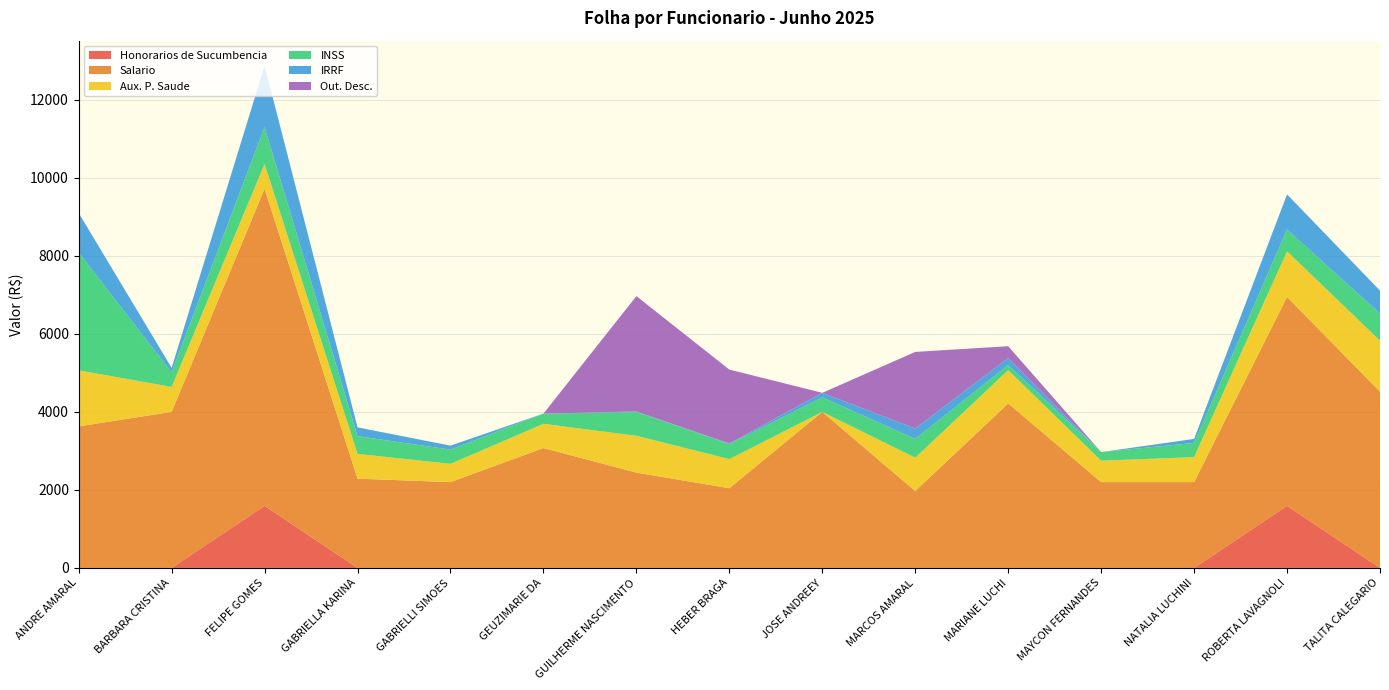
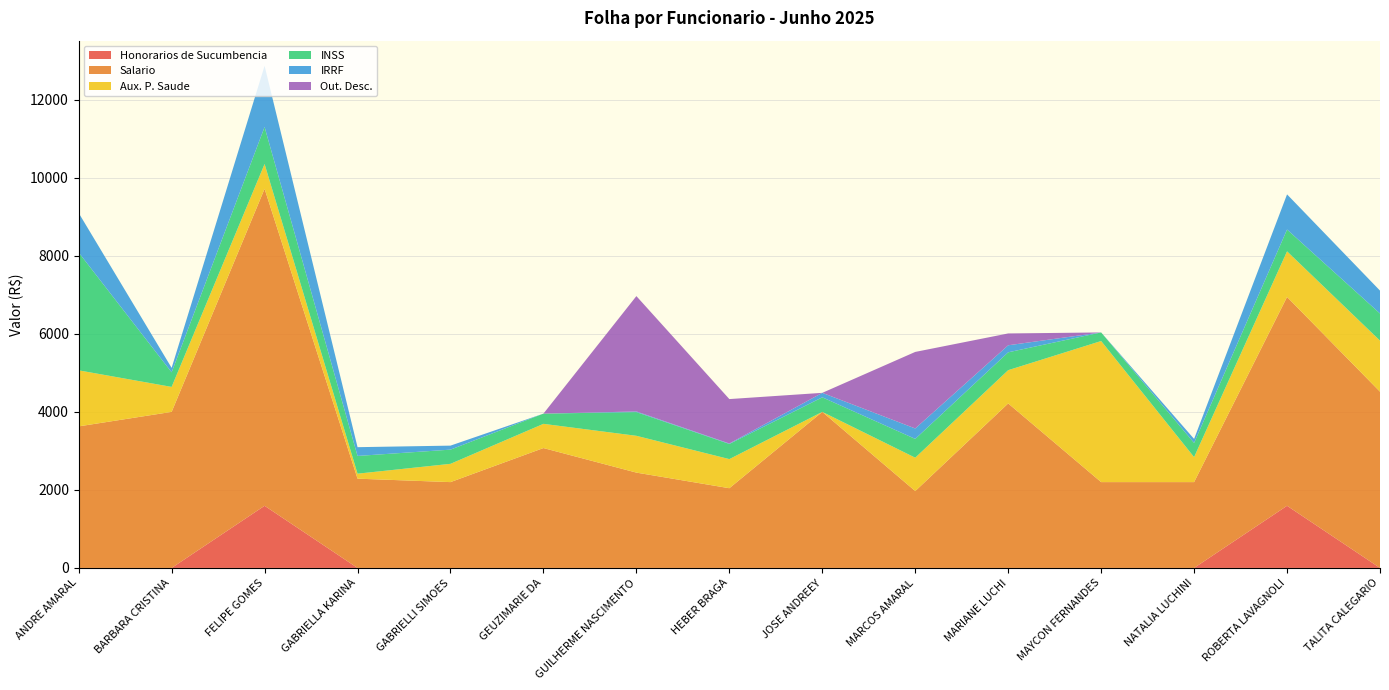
Aux. P. Saude, GABRIELLA KARINA: 600 -> 100
Out. Desc., HEBER BRAGA: 1900 -> 1100
INSS, MARIANE LUCHI: 100 -> 500
Aux. P. Saude, MAYCON FERNANDES: 500 -> 3600
